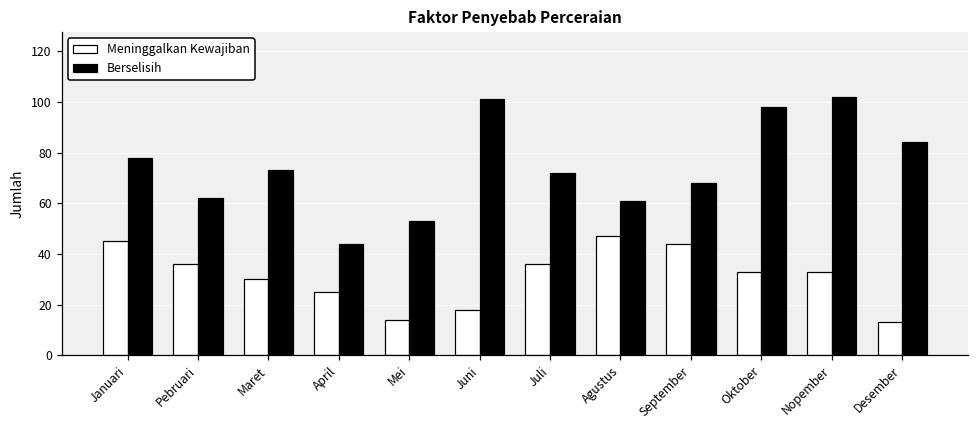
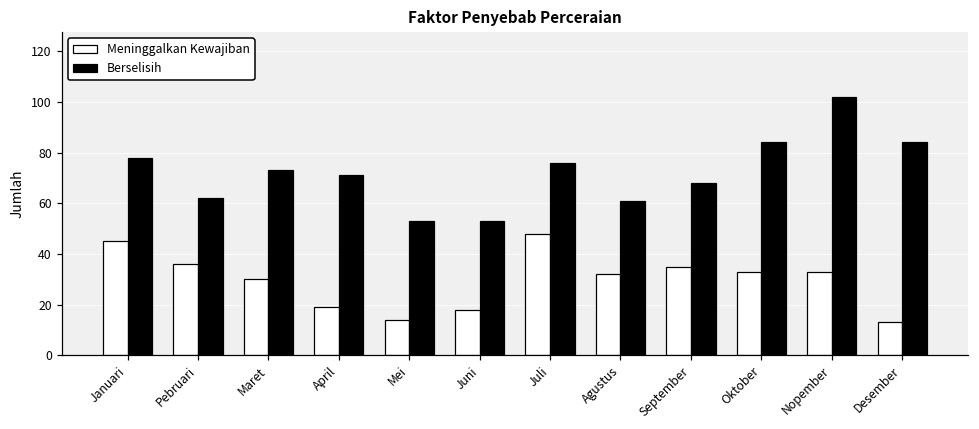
Meninggalkan Kewajiban, April: 25 -> 19
Berselisih, April: 44 -> 71
Berselisih, Juni: 101 -> 53
Meninggalkan Kewajiban, Juli: 36 -> 48
Berselisih, Juli: 72 -> 76
Meninggalkan Kewajiban, Agustus: 47 -> 32
Meninggalkan Kewajiban, September: 44 -> 35
Berselisih, Oktober: 98 -> 84
